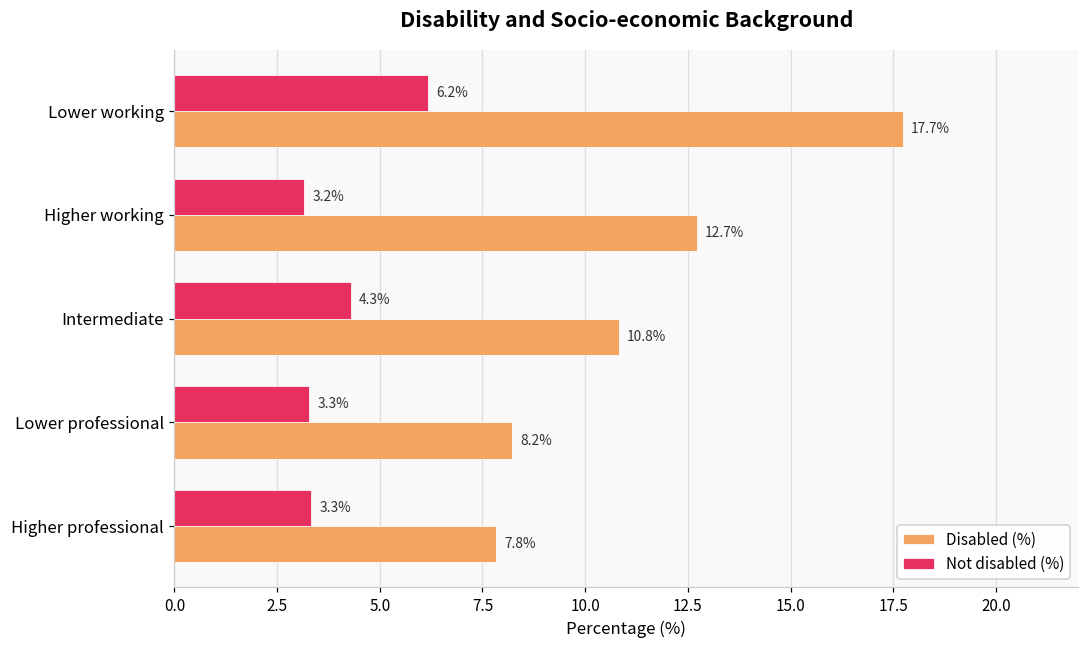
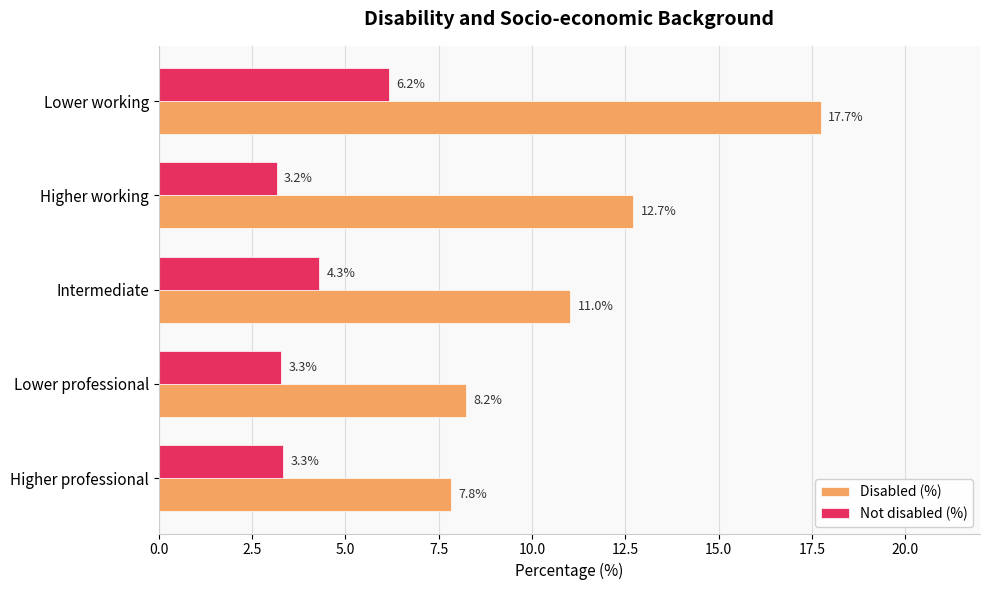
Disabled (%), Intermediate: 10.8% -> 11.0%
